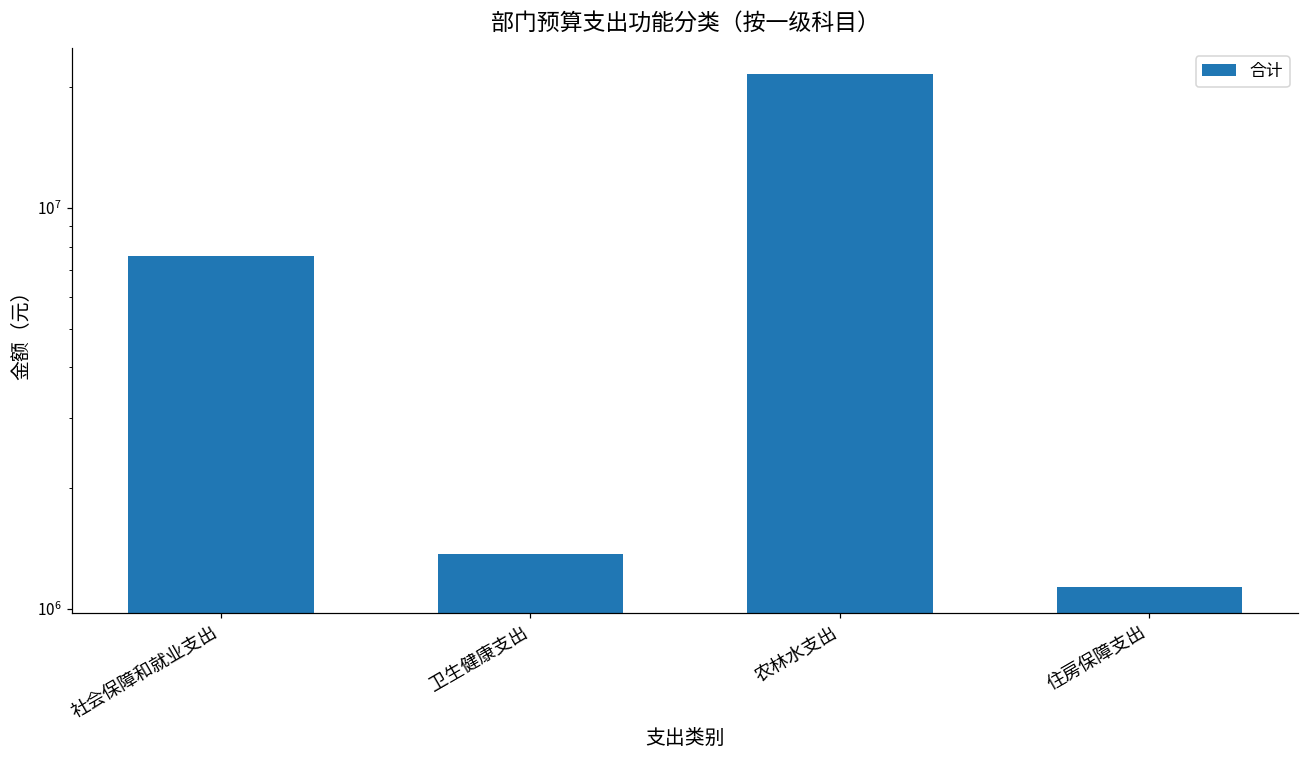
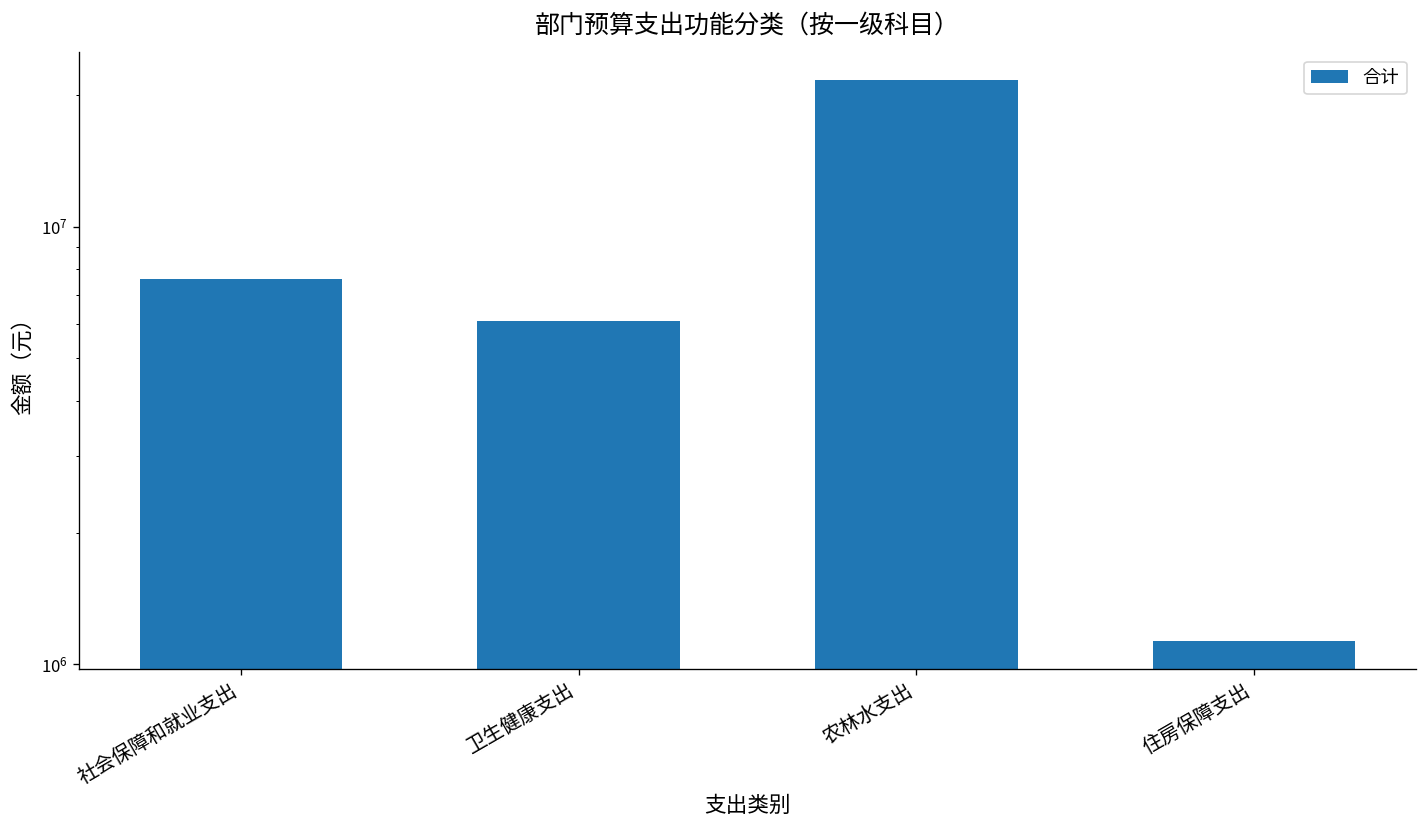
卫生健康支出: 1370000 -> 6100000
